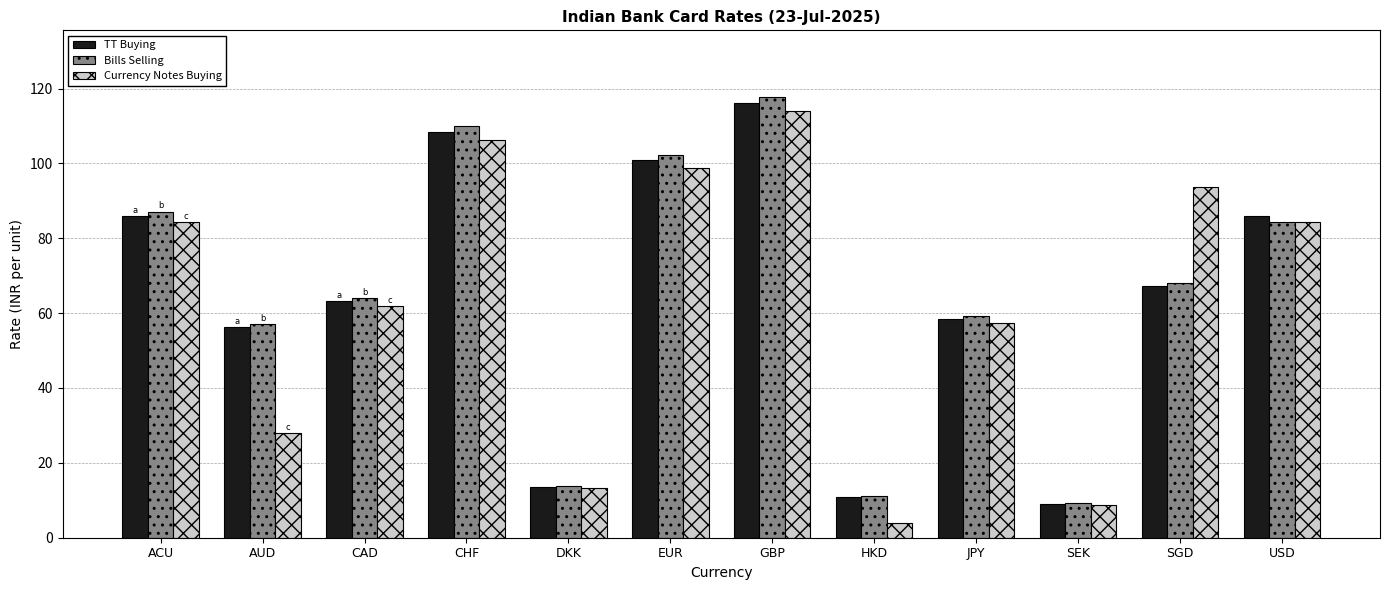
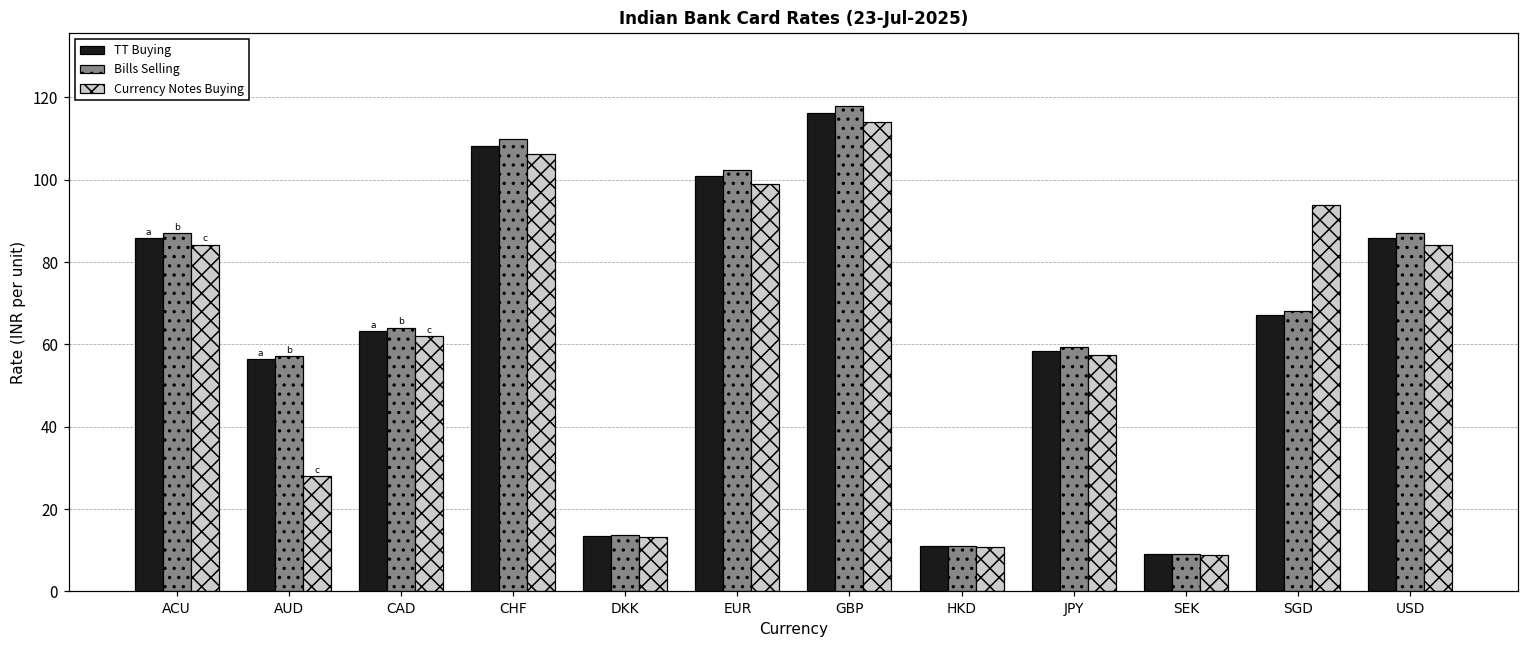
Currency Notes Buying, HKD: 4 -> 11
Bills Selling, USD: 84 -> 87
